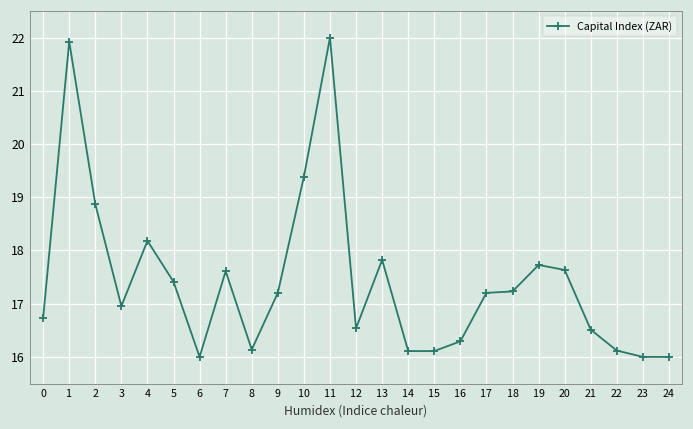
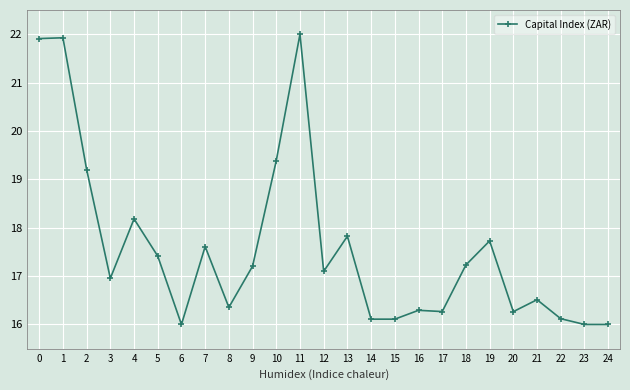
0: 16.7 -> 21.9
2: 18.9 -> 19.2
8: 16.1 -> 16.4
12: 16.5 -> 17.1
17: 17.2 -> 16.3
20: 17.6 -> 16.3
